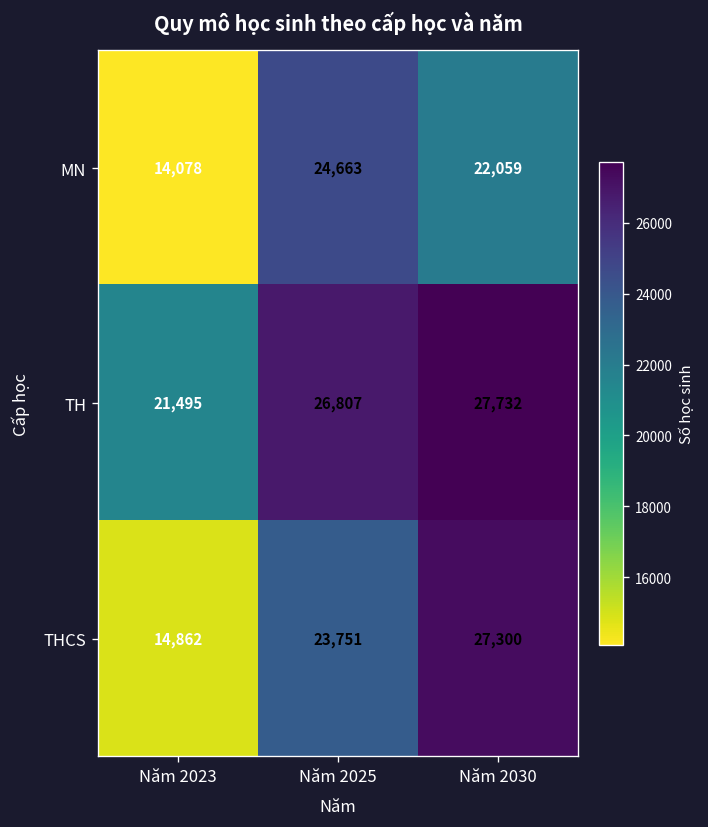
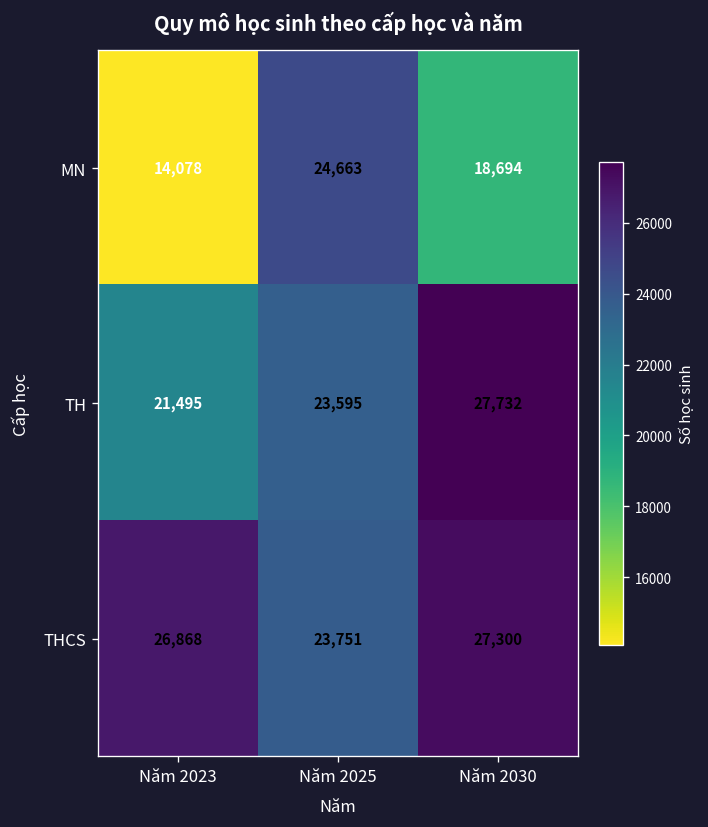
MN, Năm 2030: 22,059 -> 18,694
TH, Năm 2025: 26,807 -> 23,595
THCS, Năm 2023: 14,862 -> 26,868
